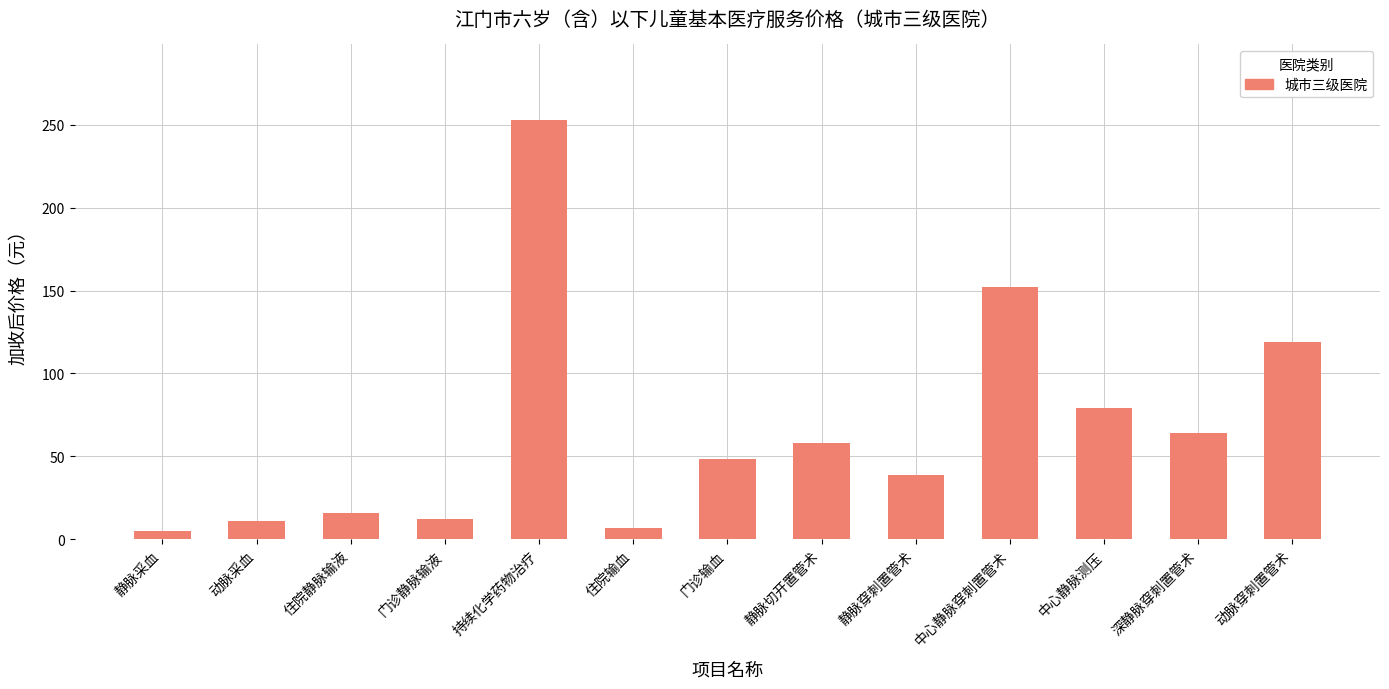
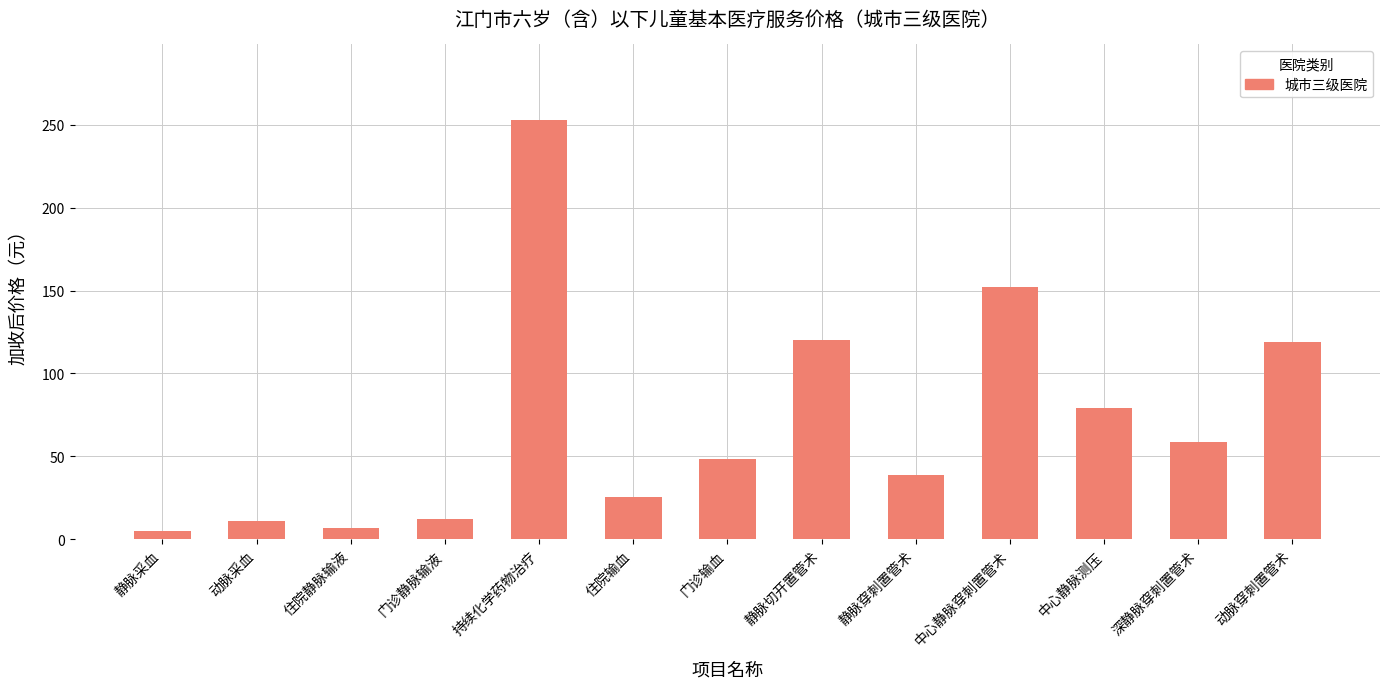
住院静脉输液: 16 -> 7
住院输血: 7 -> 26
静脉切开置管术: 58 -> 120
深静脉穿刺置管术: 64 -> 58
